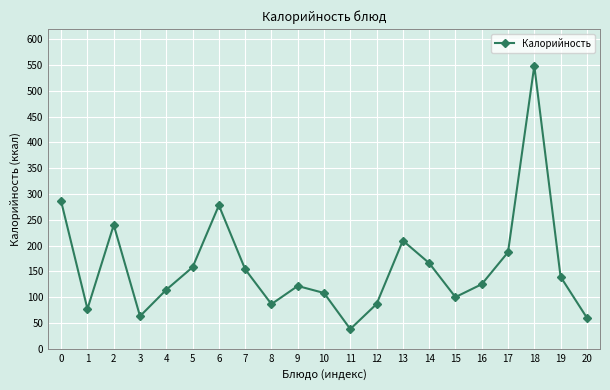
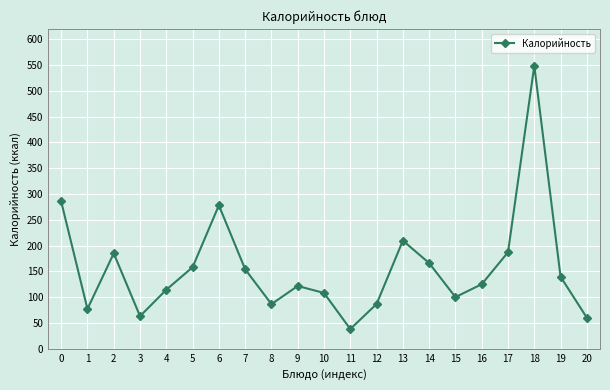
2: 240 -> 180
